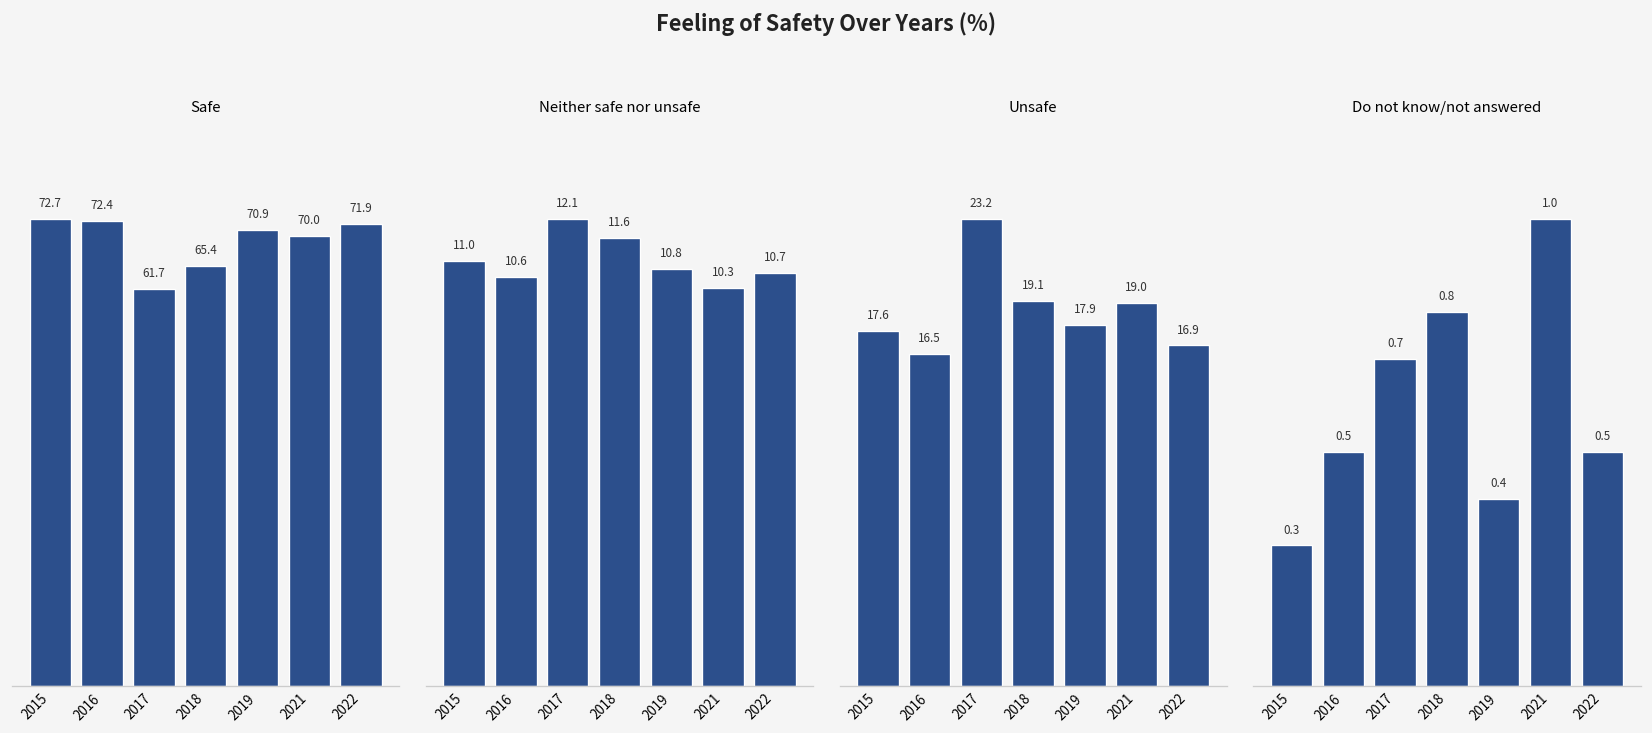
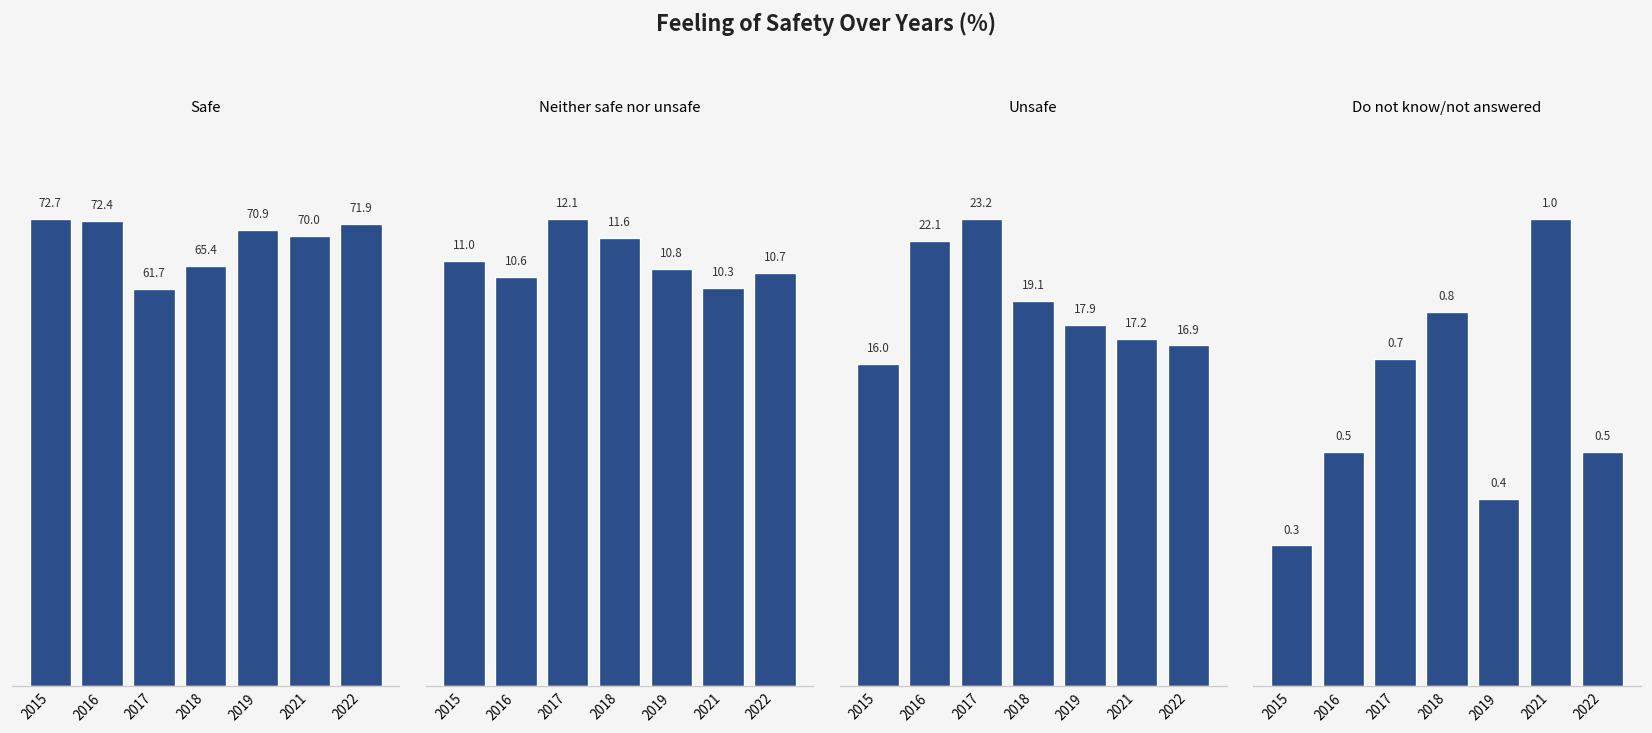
Unsafe, 2015: 17.6 -> 16.0
Unsafe, 2016: 16.5 -> 22.1
Unsafe, 2021: 19.0 -> 17.2
